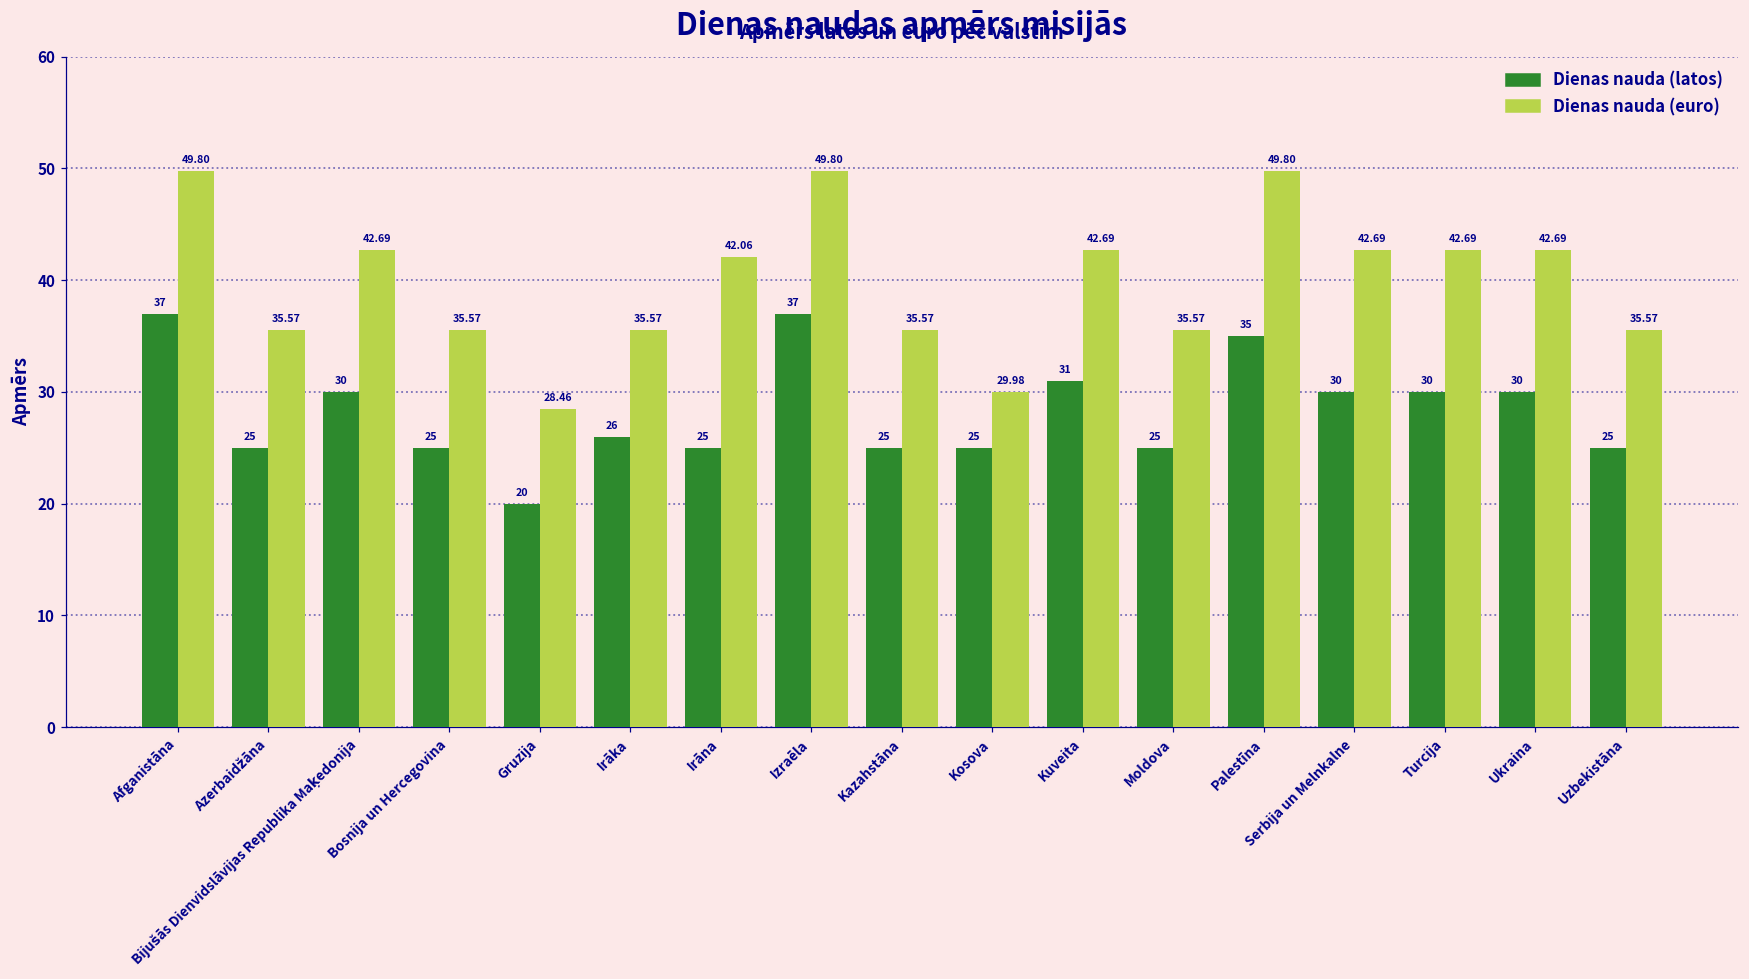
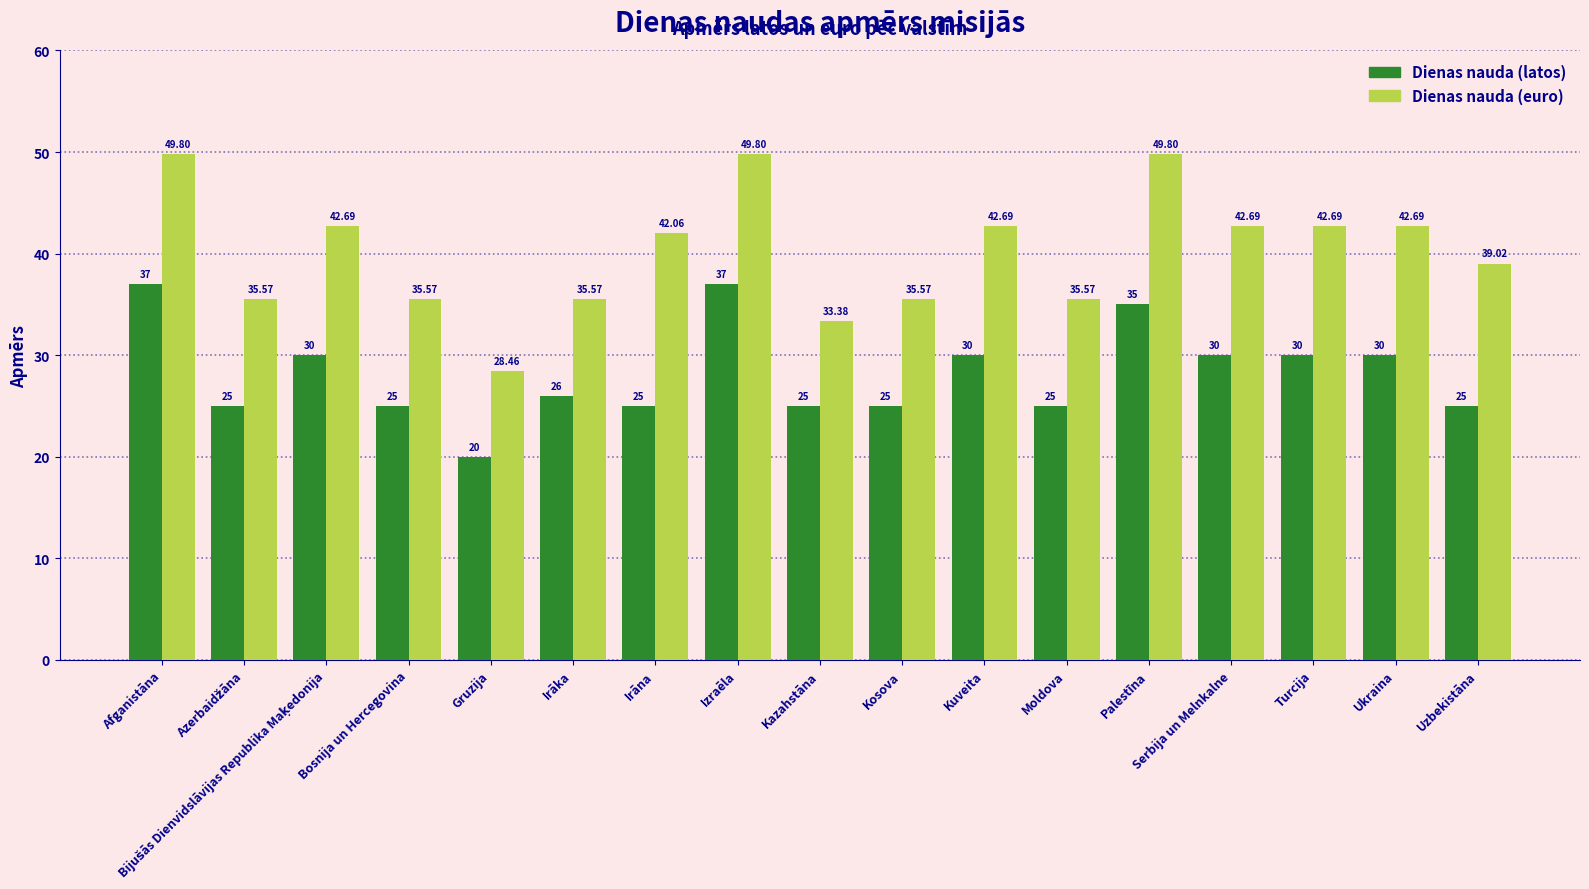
Dienas nauda (euro), Kazahstāna: 35.57 -> 33.38
Dienas nauda (euro), Kosova: 29.98 -> 35.57
Dienas nauda (latos), Kuveita: 31 -> 30
Dienas nauda (euro), Uzbekistāna: 35.57 -> 39.02
